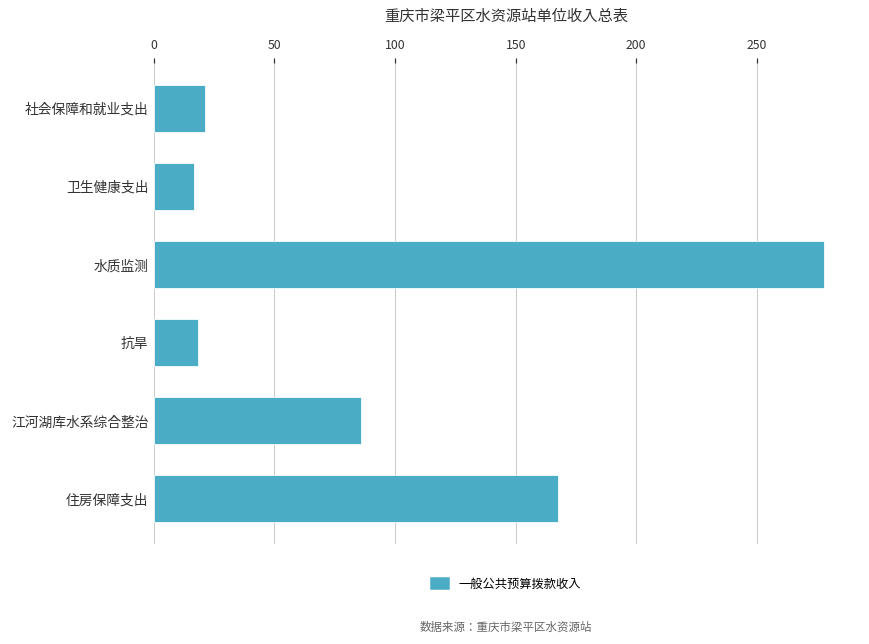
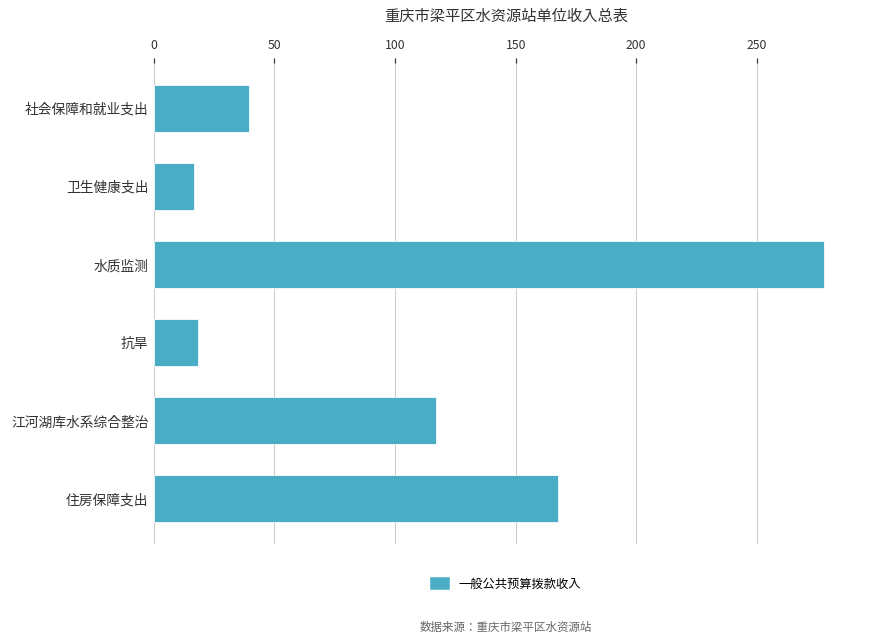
社会保障和就业支出: 21 -> 40
江河湖库水系综合整治: 86 -> 117
